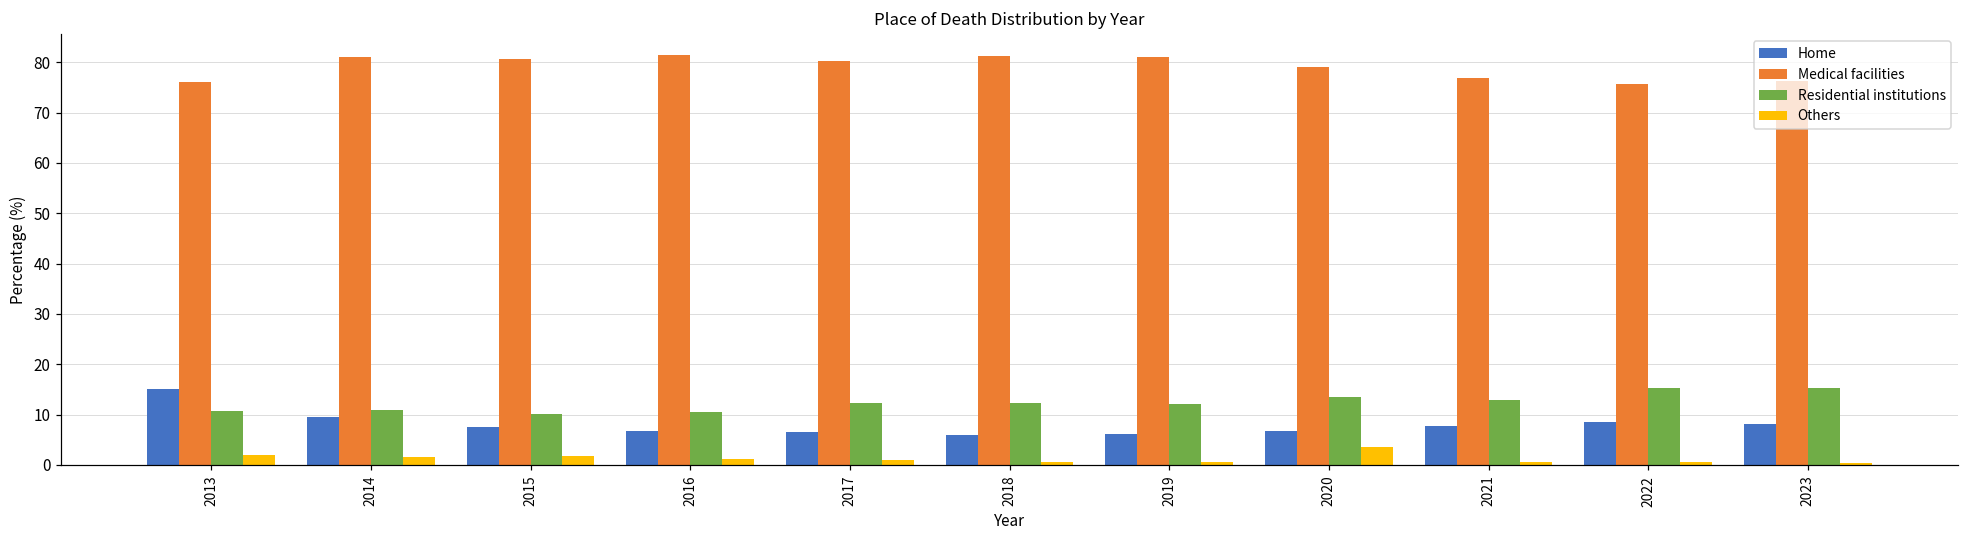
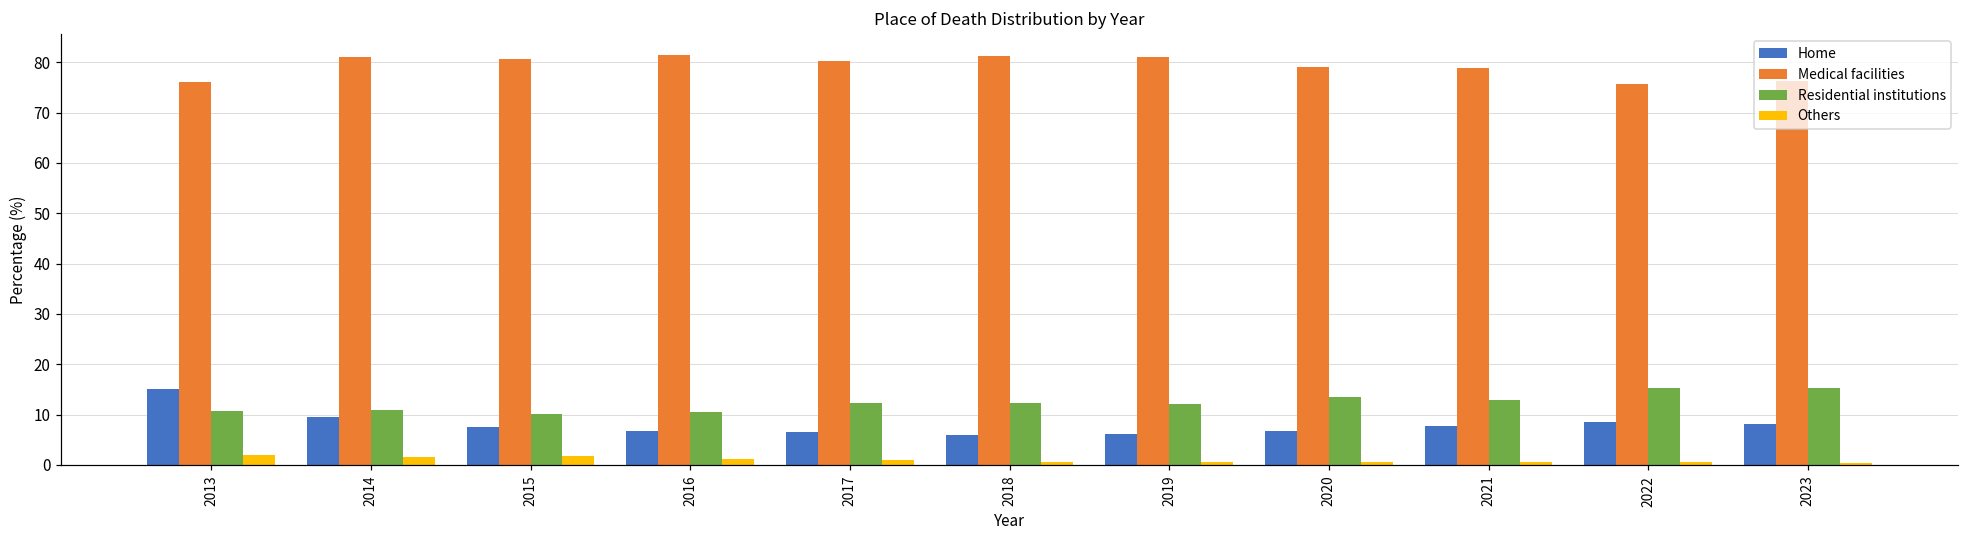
Others, 2020: 4 -> 1
Medical facilities, 2021: 77 -> 79
